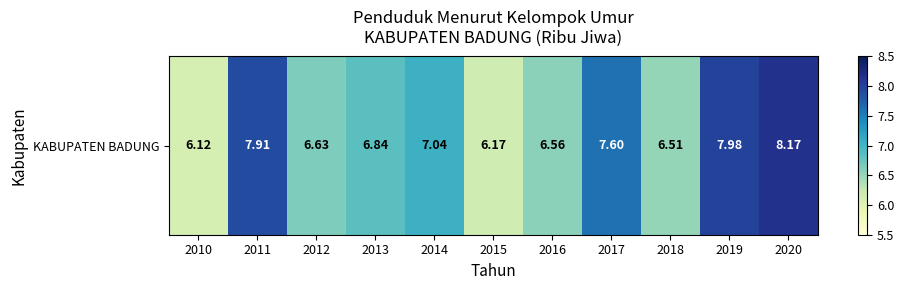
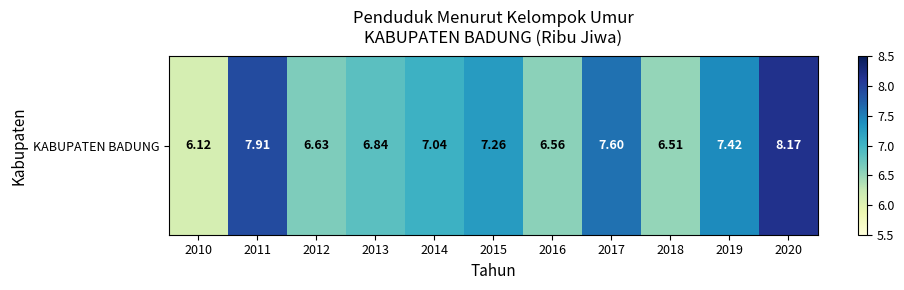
KABUPATEN BADUNG, 2015: 6.17 -> 7.26
KABUPATEN BADUNG, 2019: 7.98 -> 7.42
